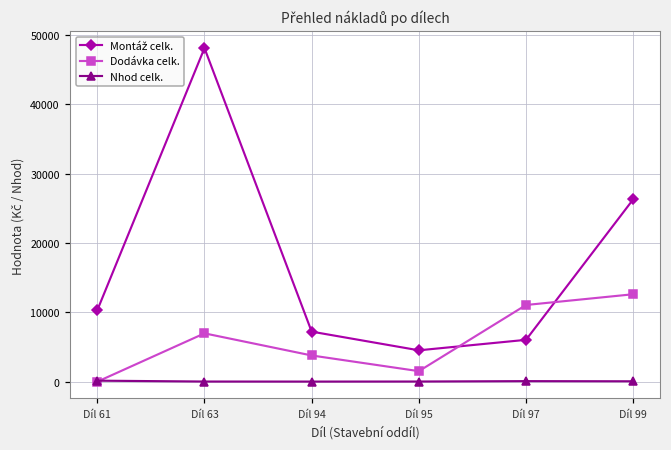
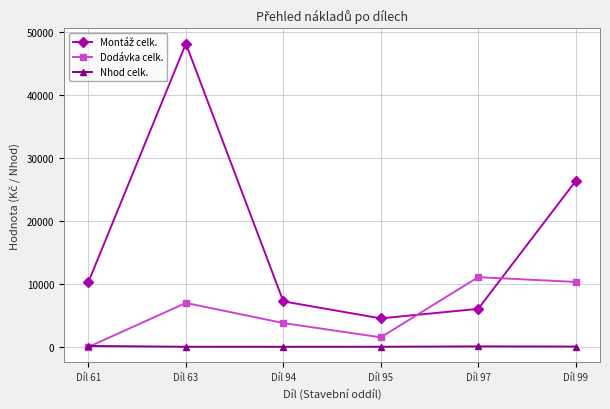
Dodávka celk., Díl 99: 13000 -> 10000
